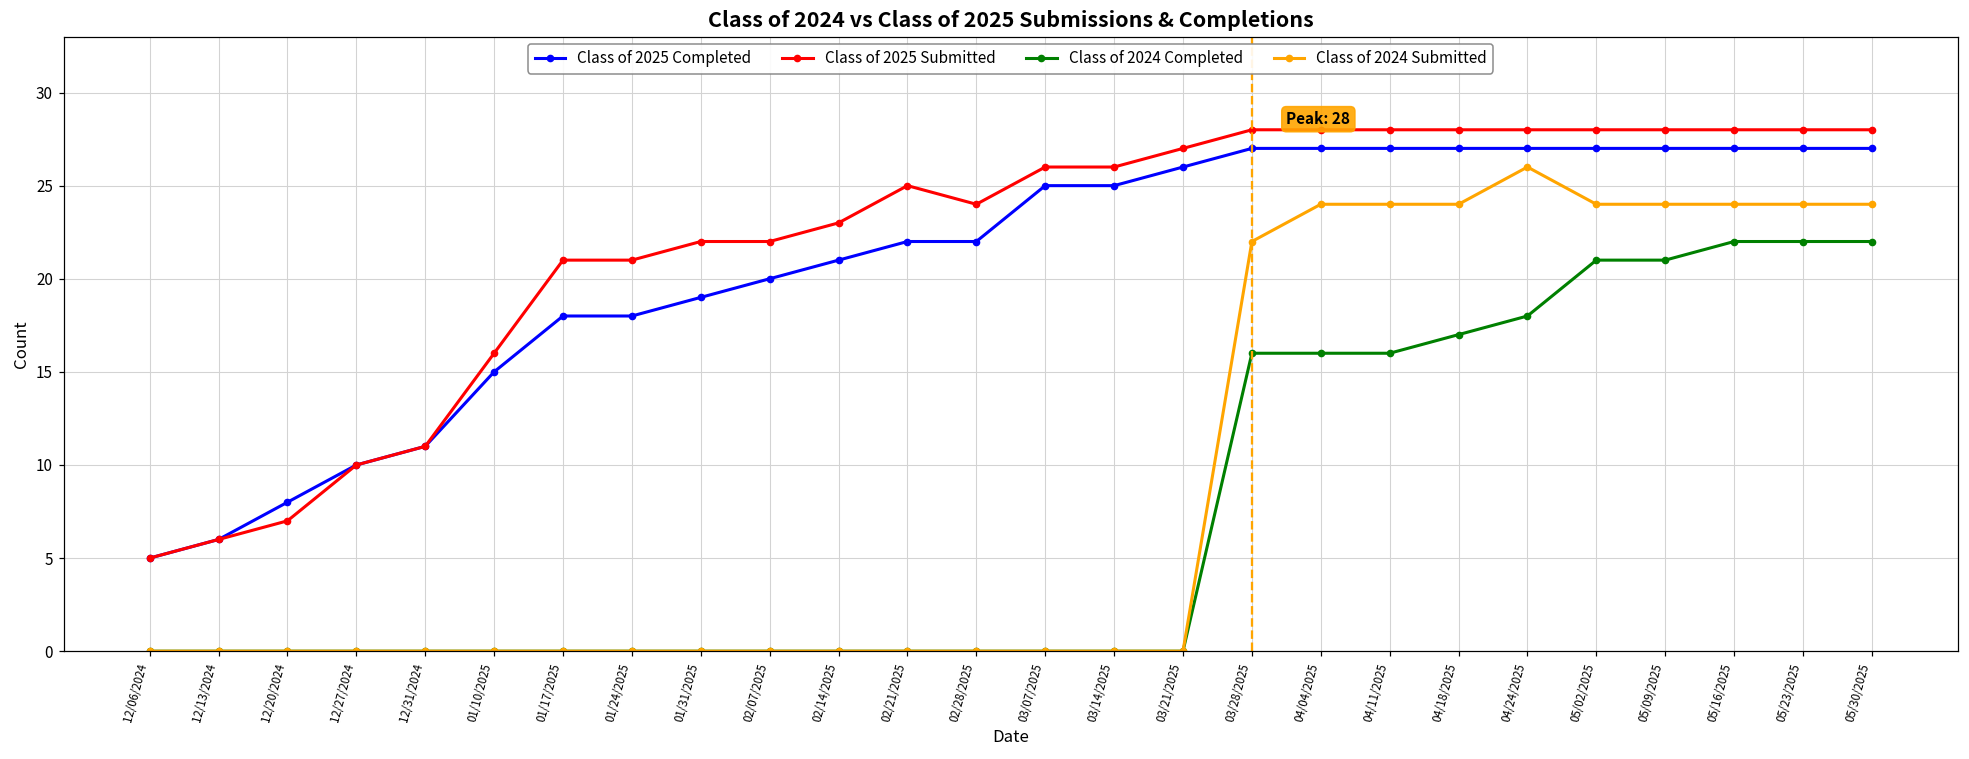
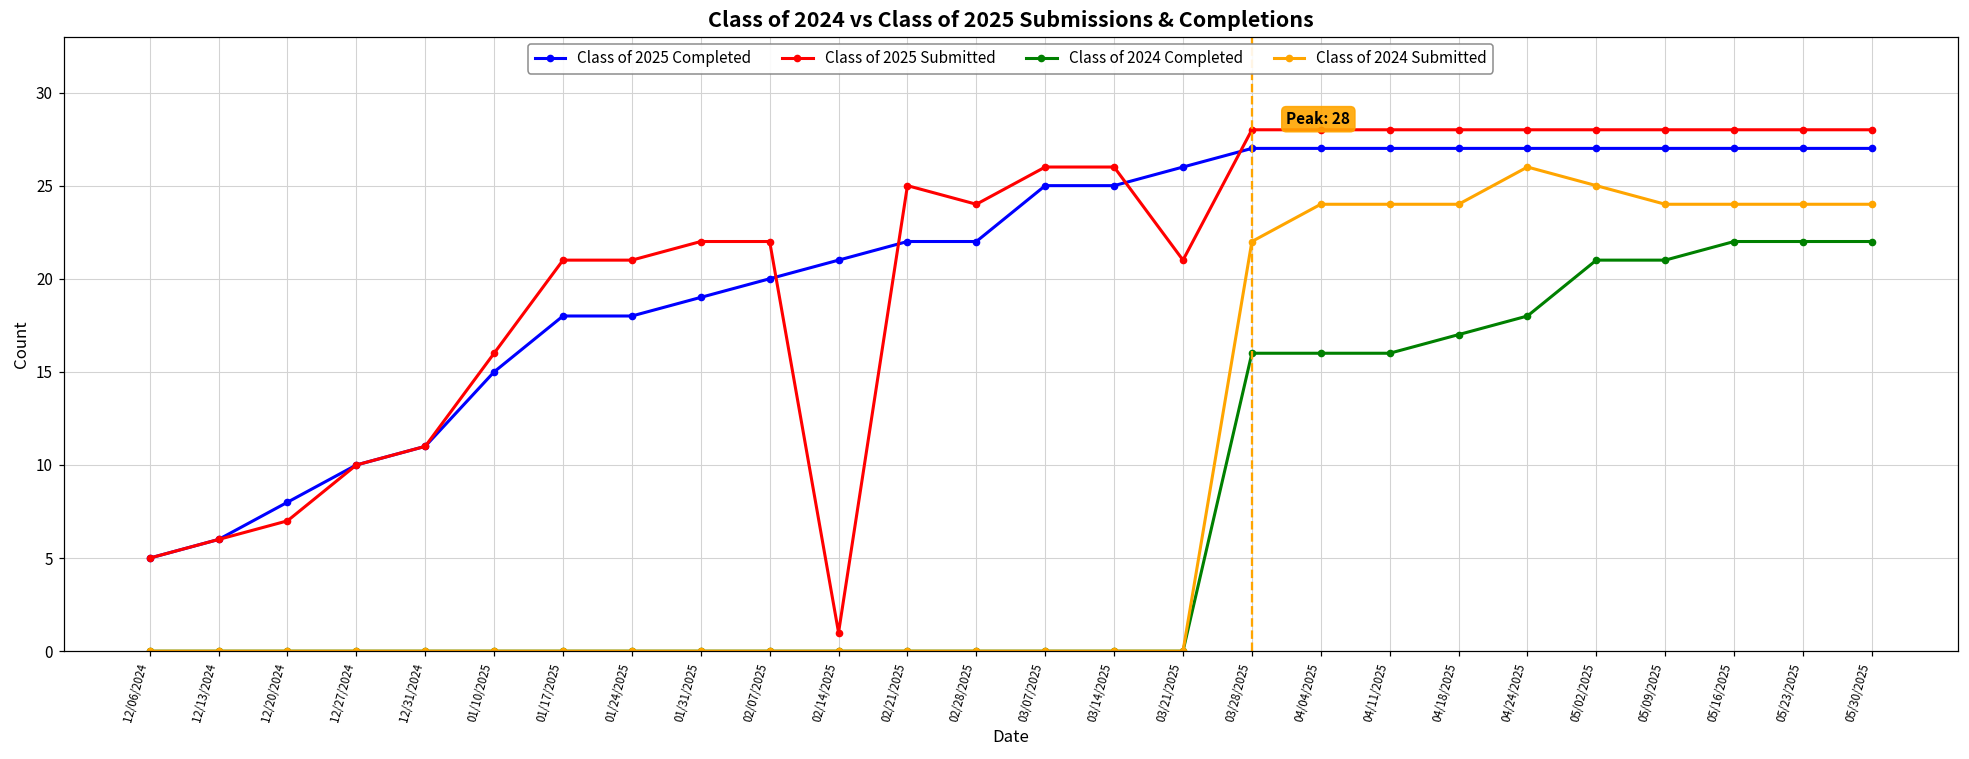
Class of 2025 Submitted, 02/14/2025: 23 -> 1
Class of 2025 Submitted, 03/21/2025: 27 -> 21
Class of 2024 Submitted, 05/02/2025: 24 -> 25
